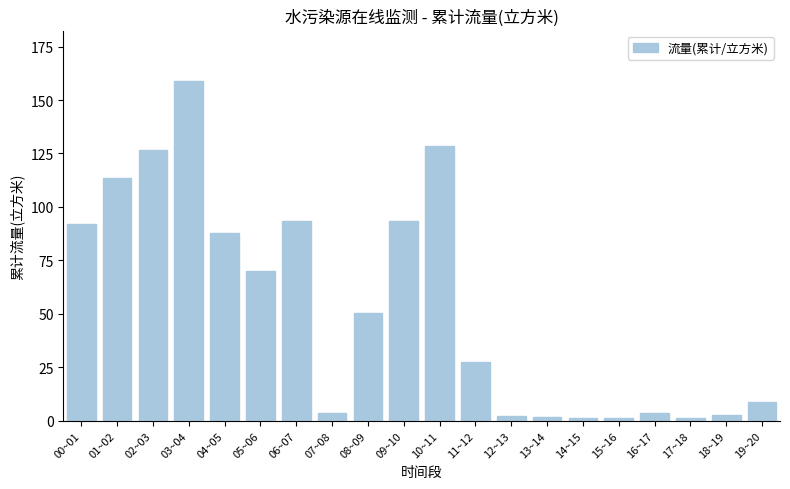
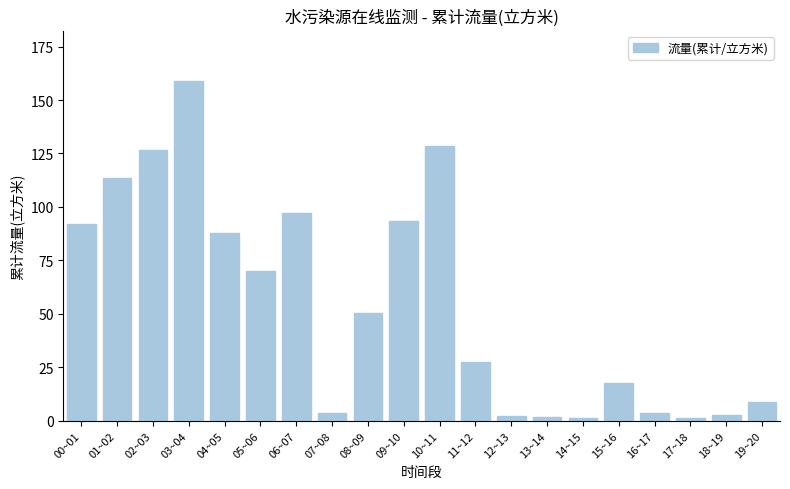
06~07: 93 -> 97
15~16: 1 -> 18
